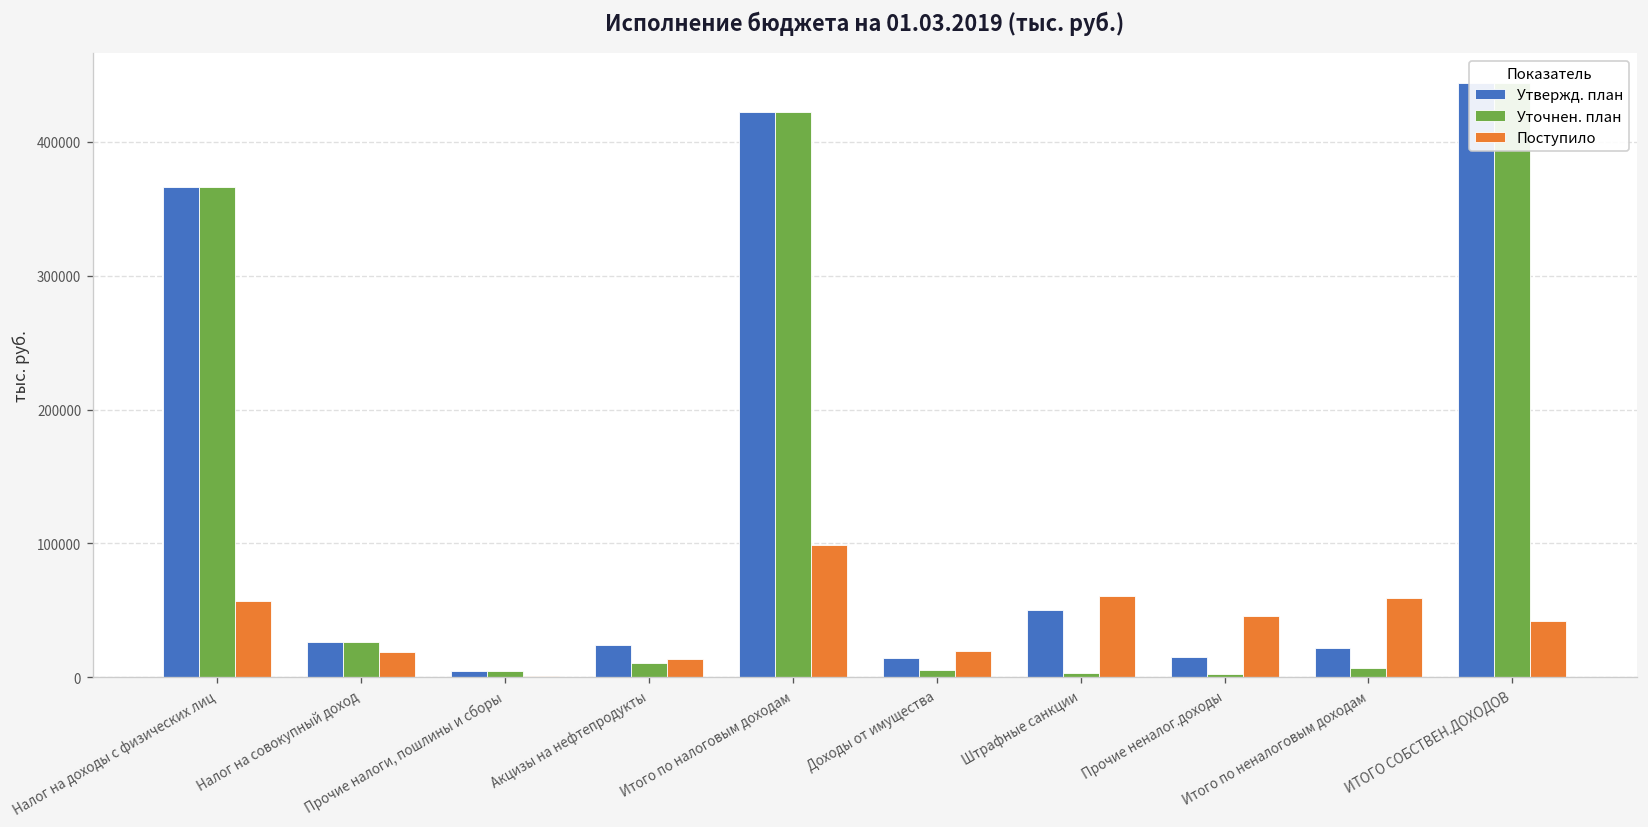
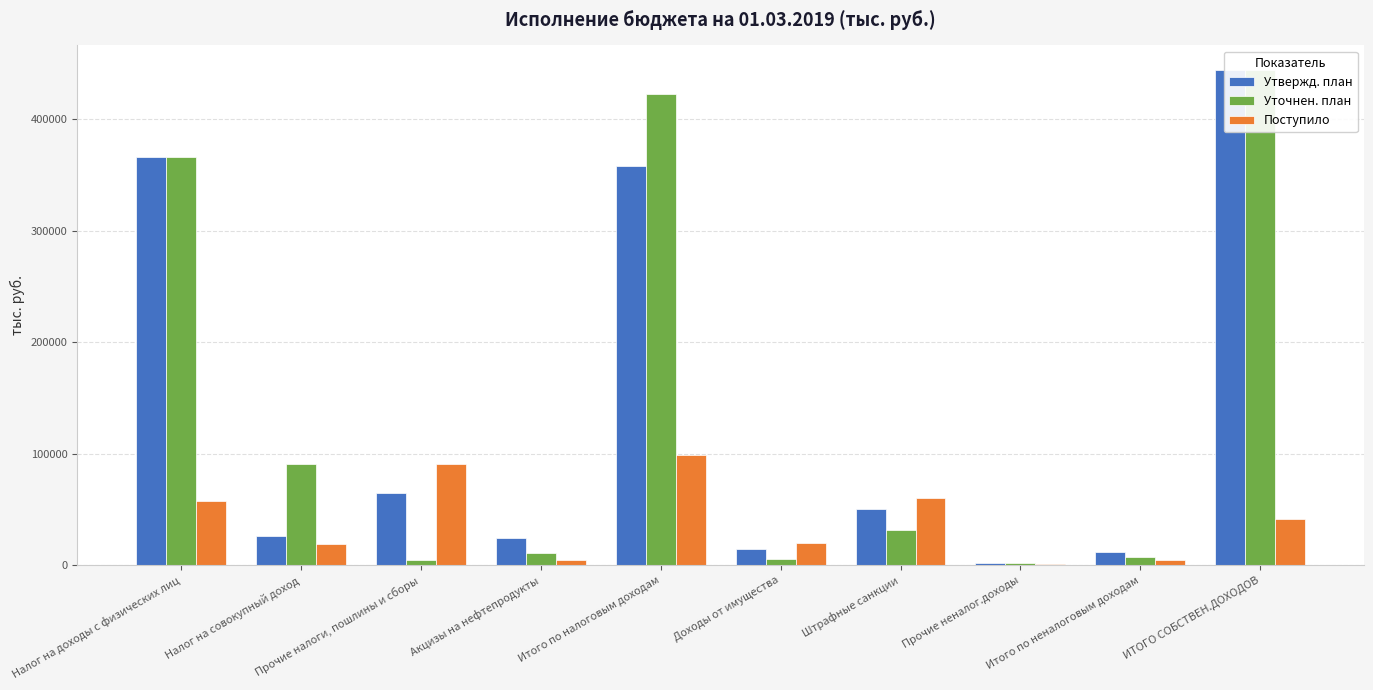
Уточнен. план, Налог на совокупный доход: 27000 -> 91000
Утвержд. план, Прочие налоги, пошлины и сборы: 5000 -> 65000
Поступило, Прочие налоги, пошлины и сборы: 1000 -> 91000
Поступило, Акцизы на нефтепродукты: 14000 -> 5000
Утвержд. план, Итого по налоговым доходам: 422000 -> 358000
Уточнен. план, Штрафные санкции: 4000 -> 32000
Утвержд. план, Прочие неналог.доходы: 15000 -> 2000
Поступило, Прочие неналог.доходы: 46000 -> 1000
Утвержд. план, Итого по неналоговым доходам: 22000 -> 11000
Поступило, Итого по неналоговым доходам: 59000 -> 4000
